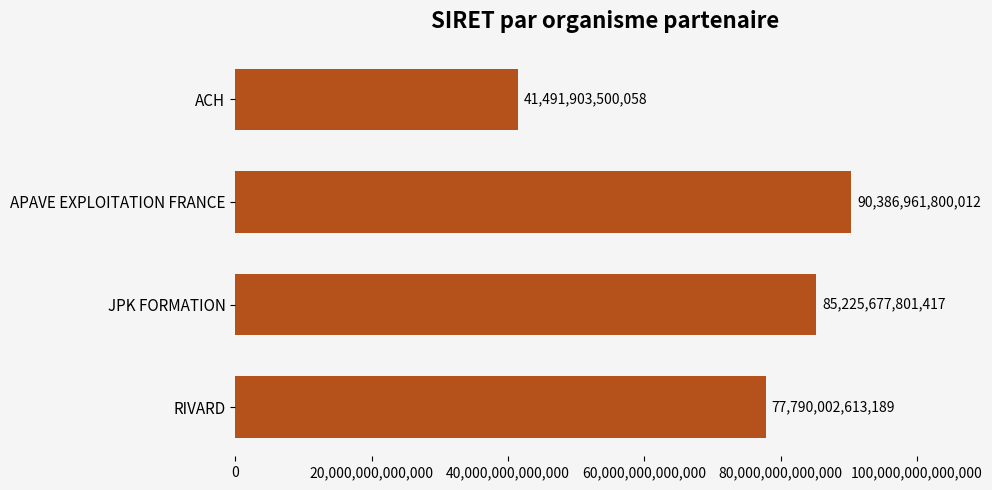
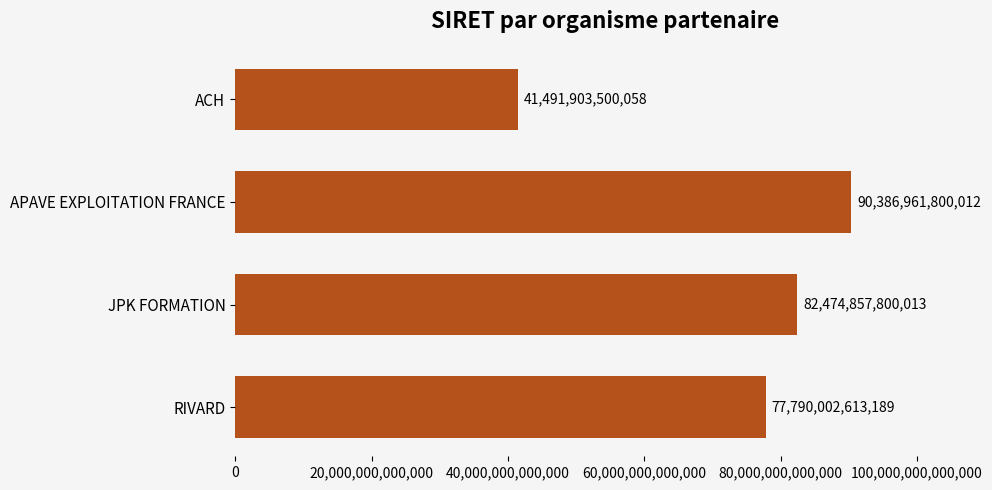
JPK FORMATION: 85,225,677,801,417 -> 82,474,857,800,013
